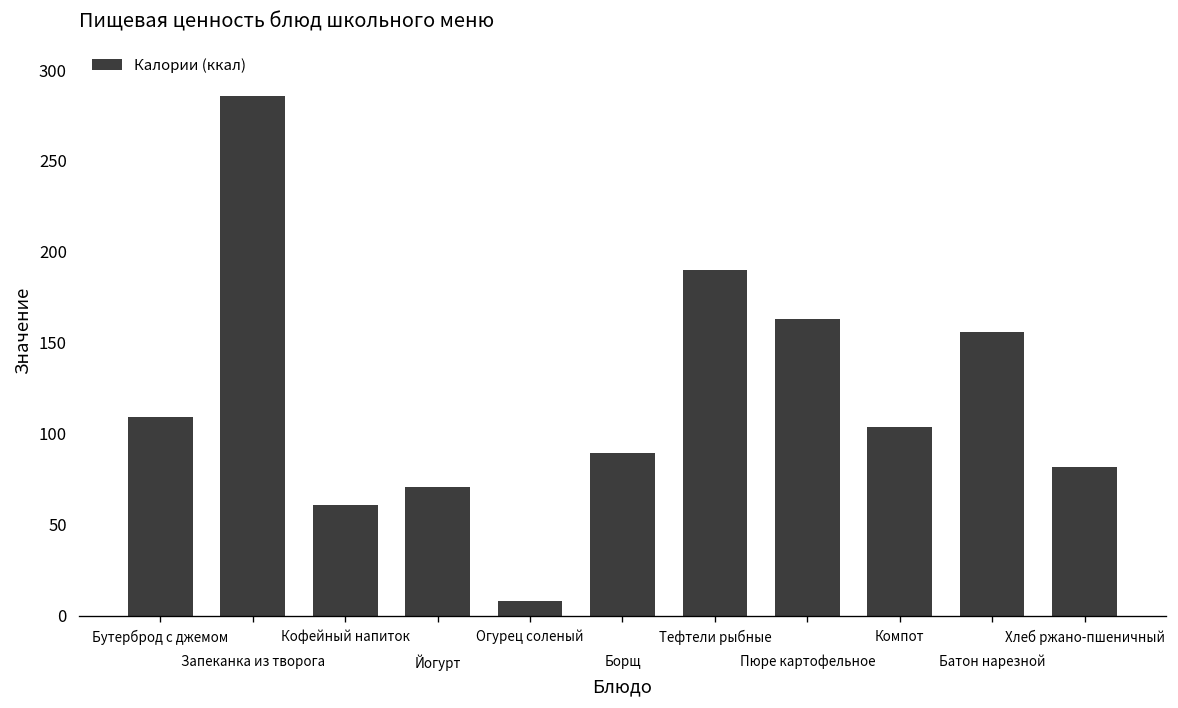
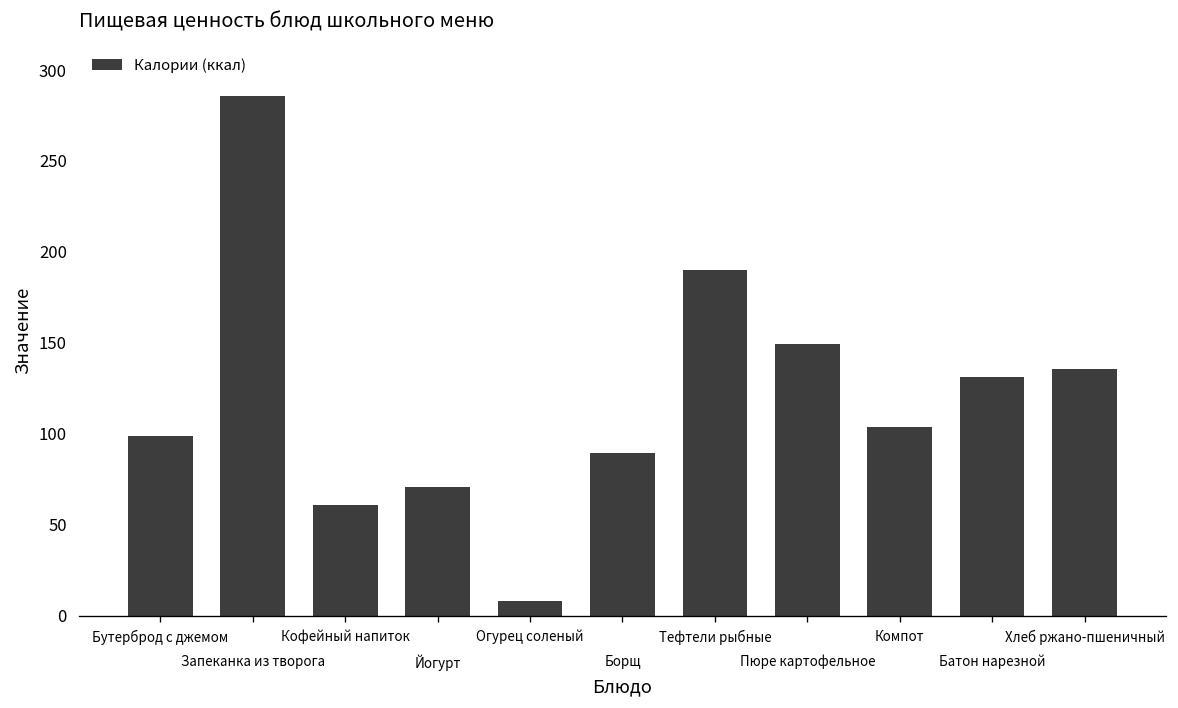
Бутерброд с джемом: 109 -> 99
Пюре картофельное: 163 -> 149
Батон нарезной: 156 -> 131
Хлеб ржано-пшеничный: 82 -> 136
